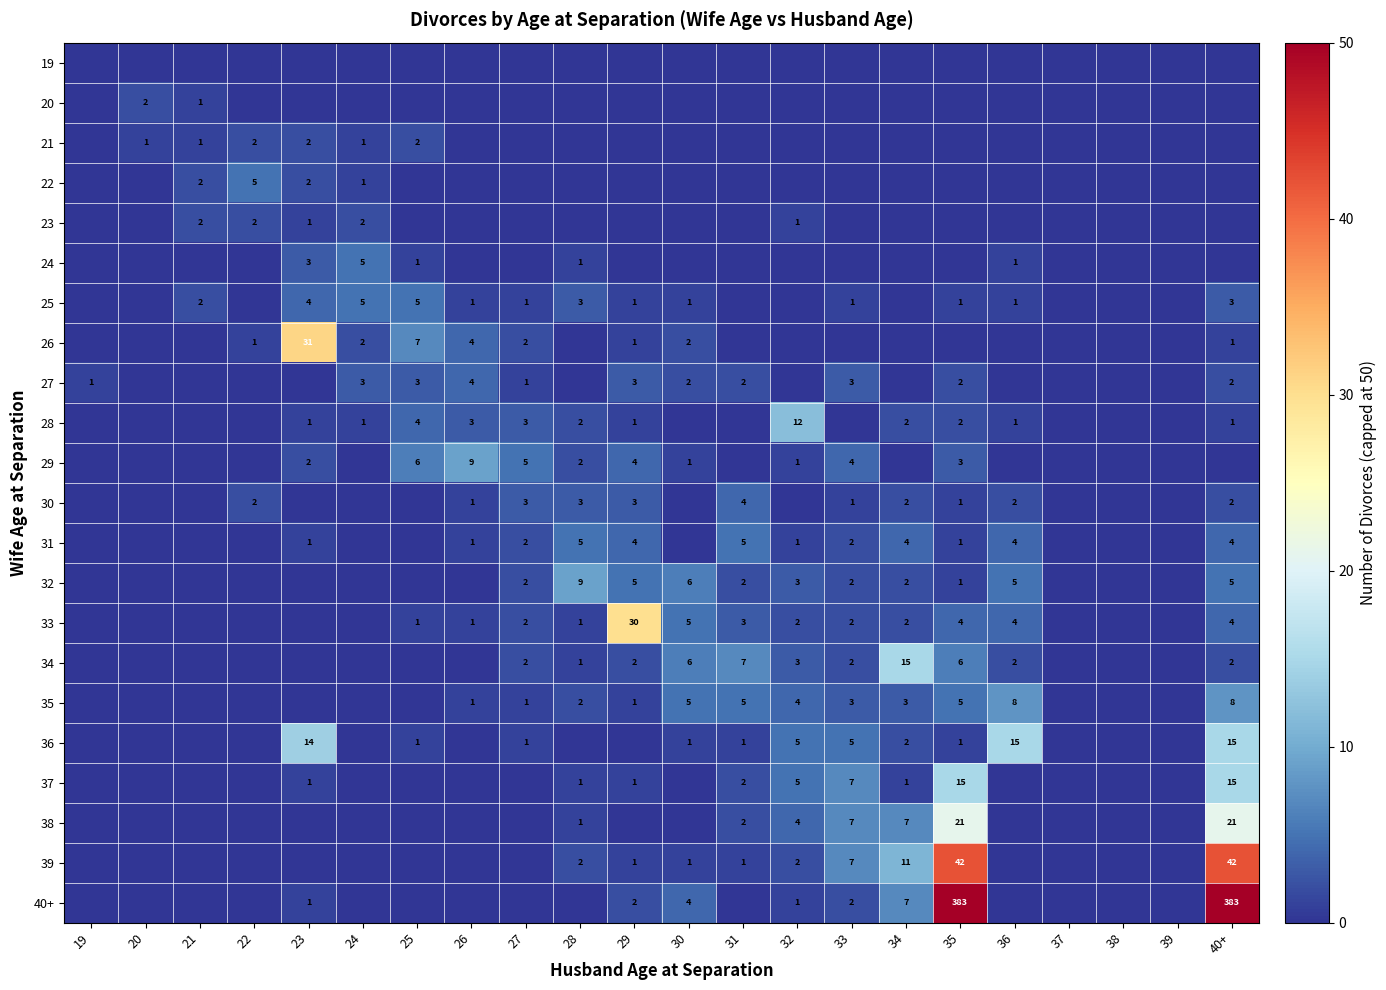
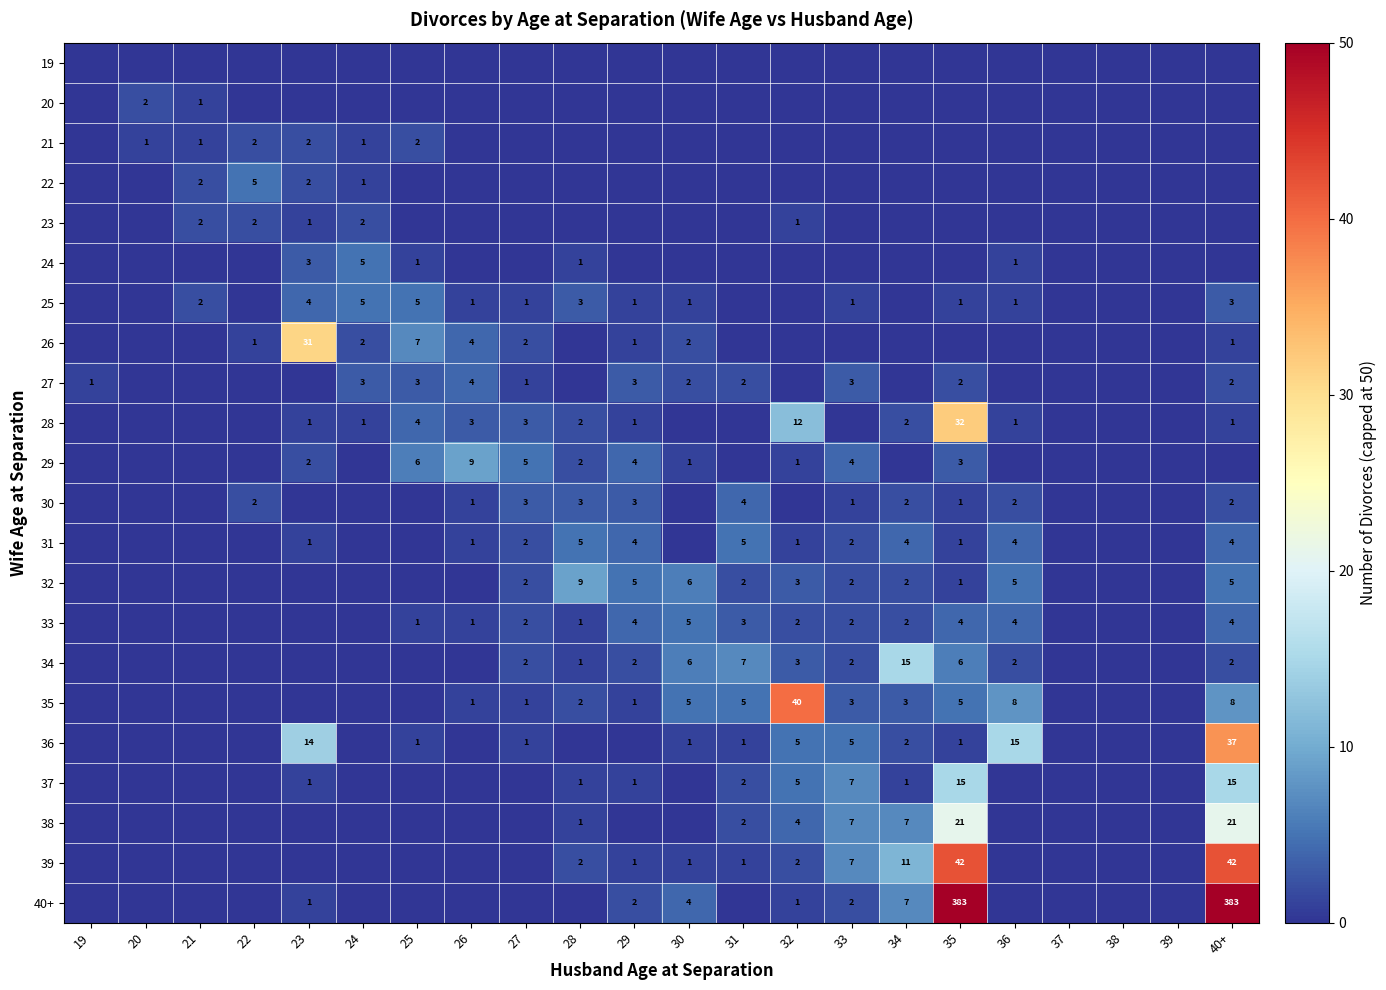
28, 35: 2 -> 32
33, 29: 30 -> 4
35, 32: 4 -> 40
36, 40+: 15 -> 37
